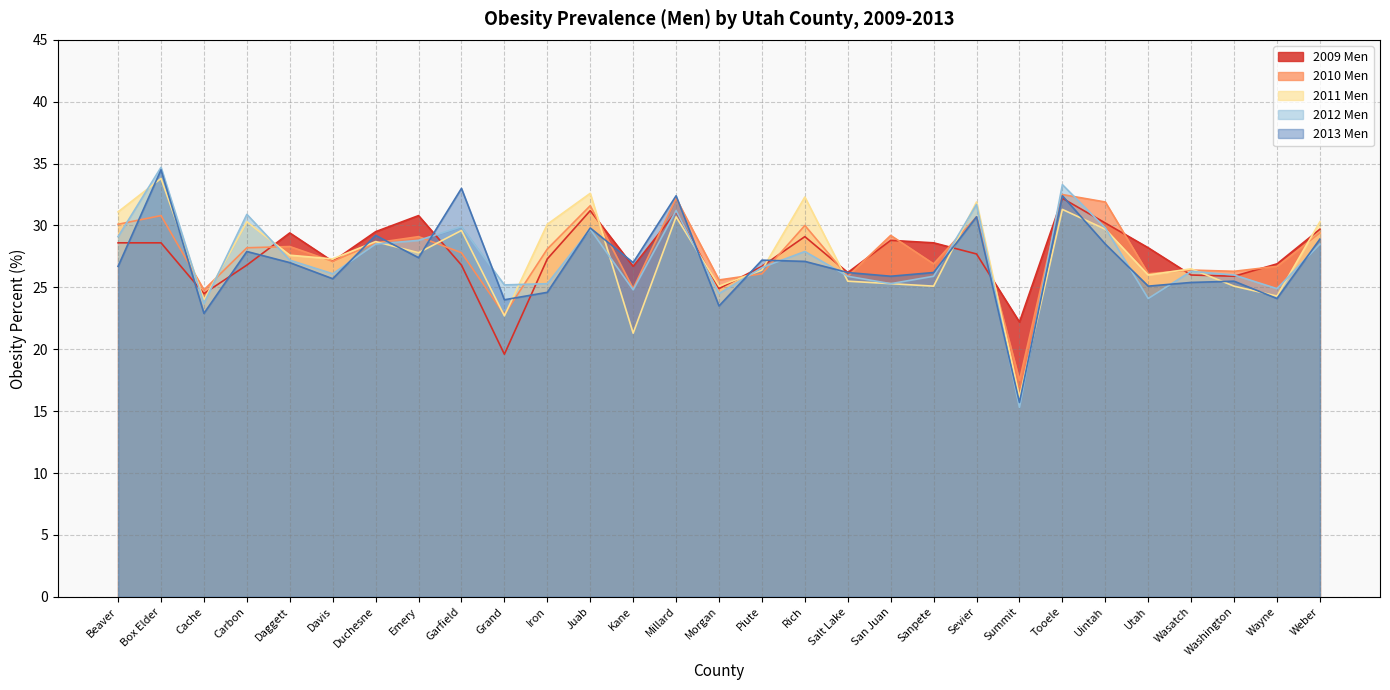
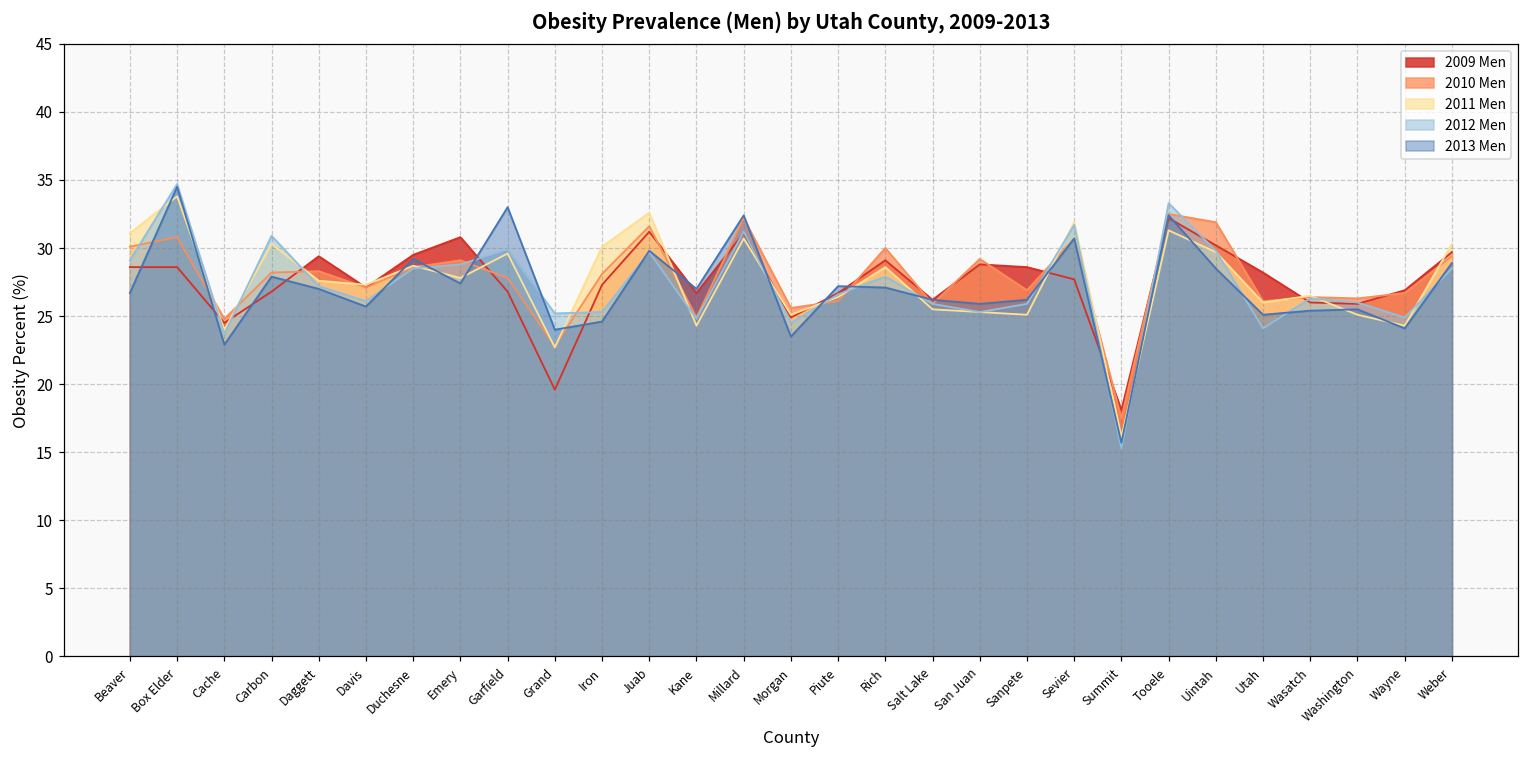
2011 Men, Kane: 21.3 -> 24.3
2011 Men, Rich: 32.3 -> 28.6
2009 Men, Summit: 22.2 -> 18.1
